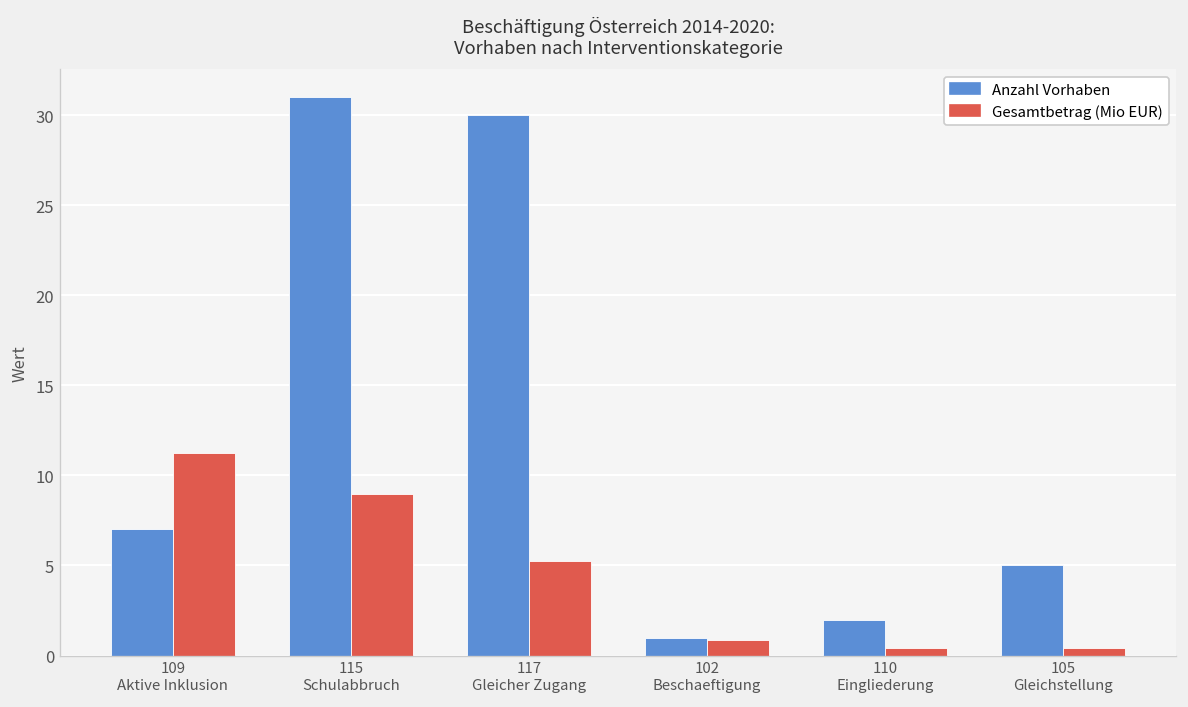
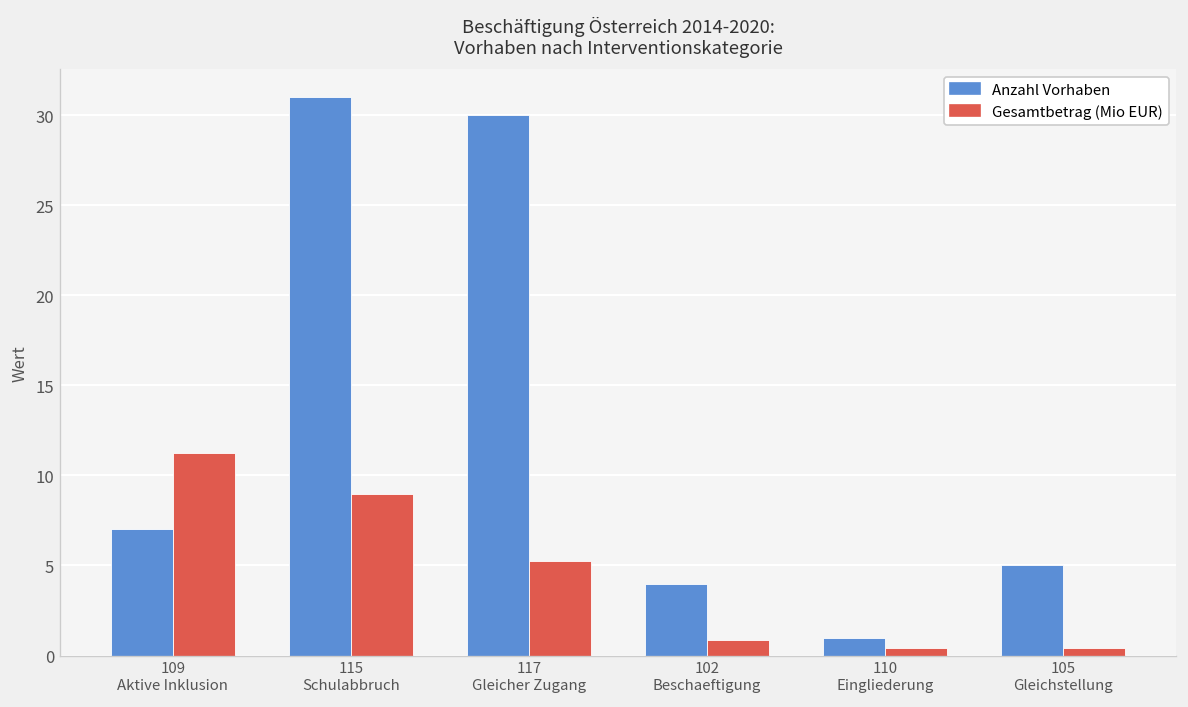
Anzahl Vorhaben, 102 Beschaeftigung: 1 -> 4
Anzahl Vorhaben, 110 Eingliederung: 2 -> 1
